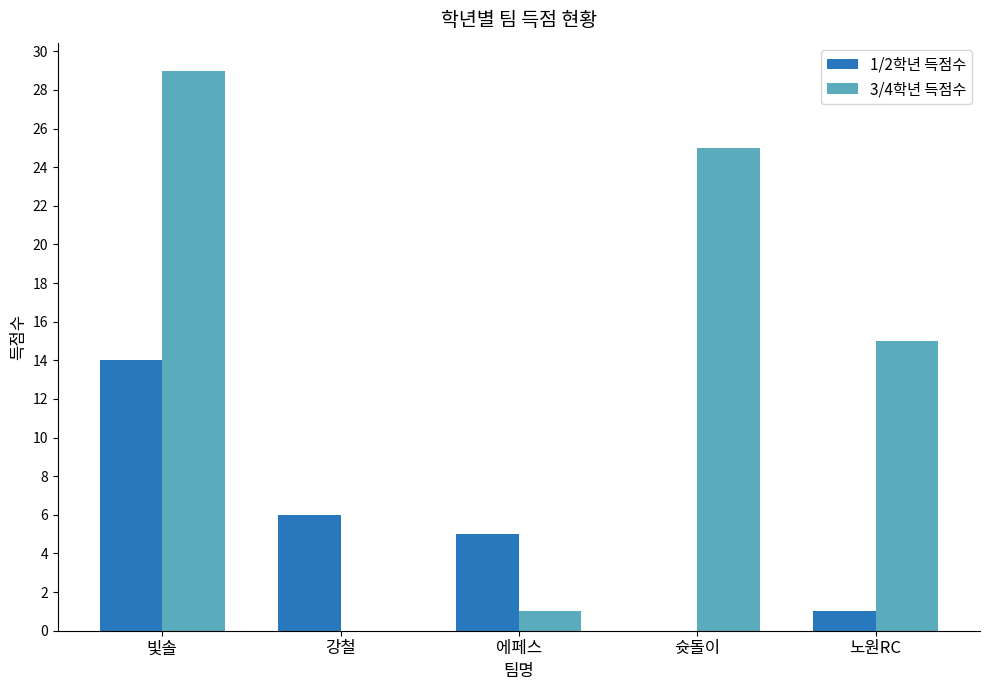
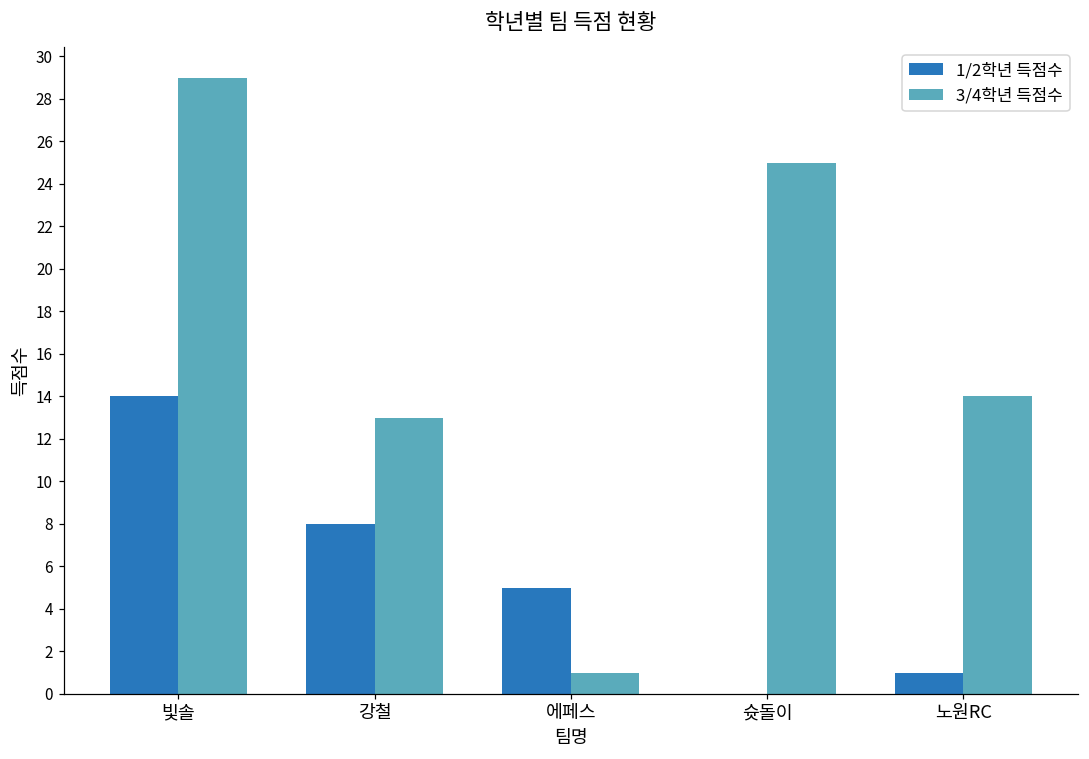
1/2학년 득점수, 강철: 6 -> 8
3/4학년 득점수, 강철: 0 -> 13
3/4학년 득점수, 노원RC: 15 -> 14
